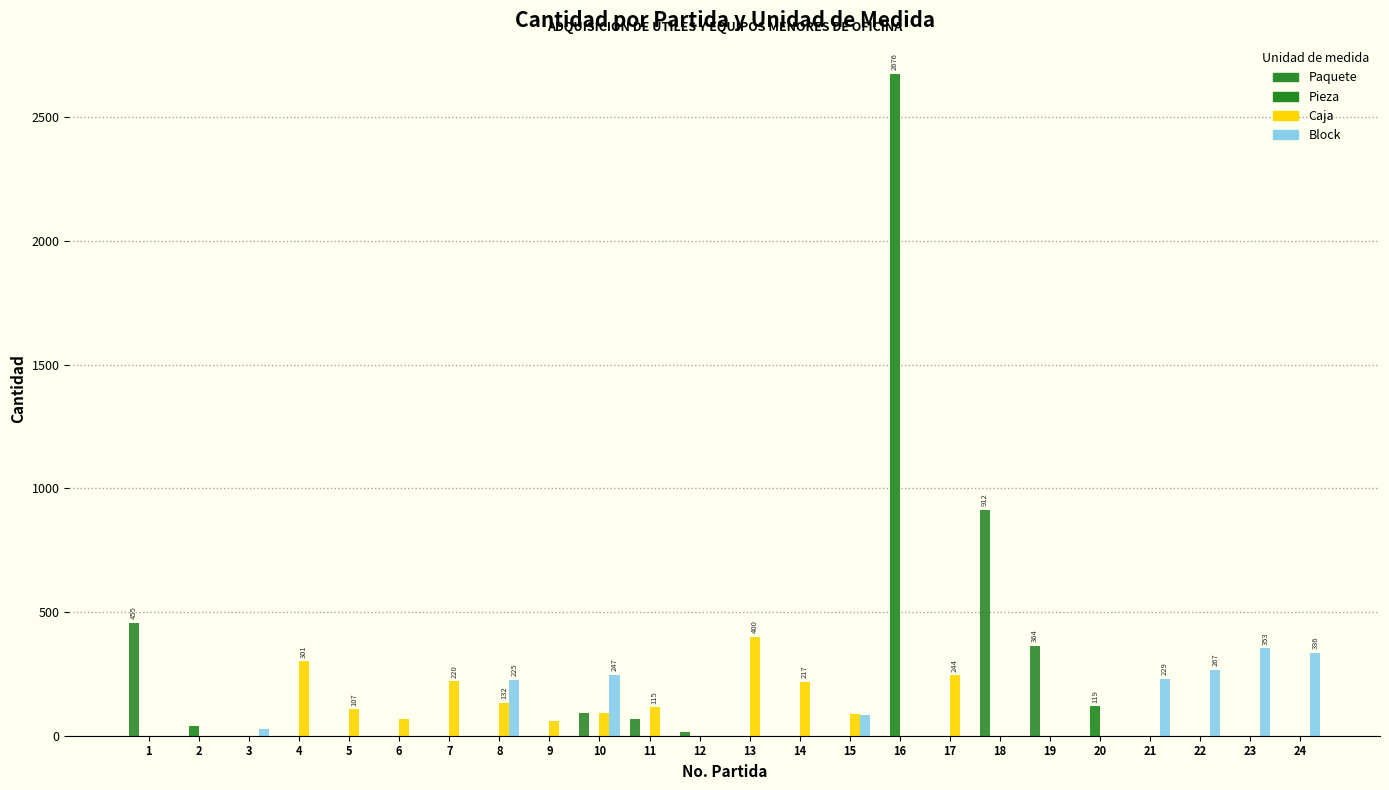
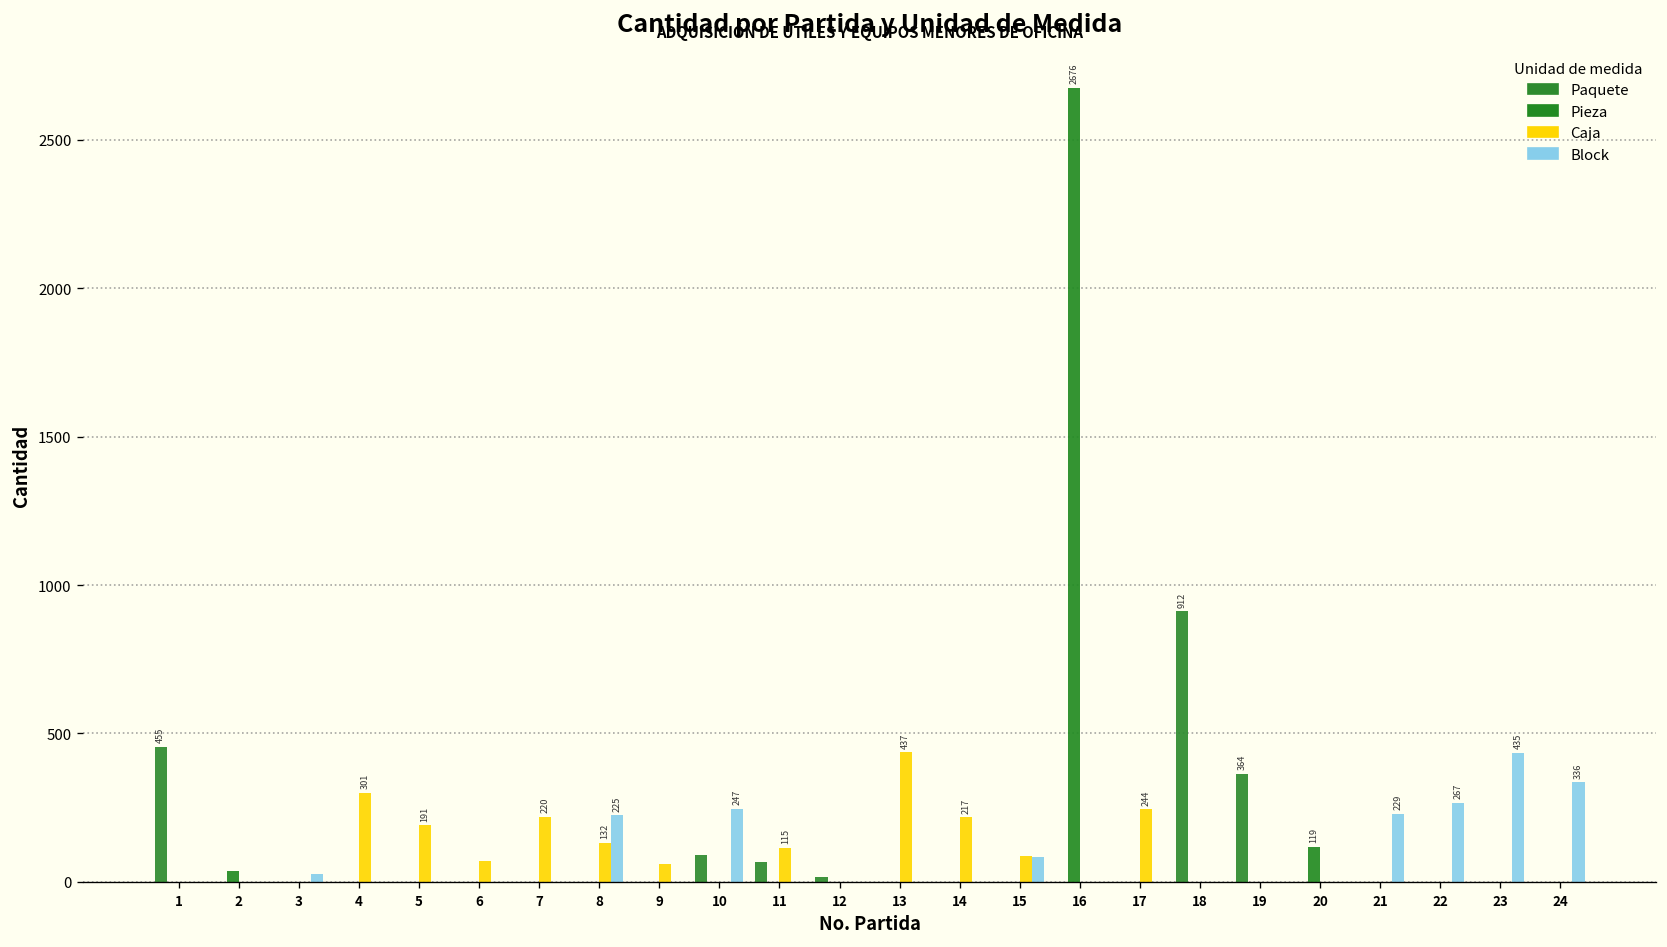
Caja, 5: 107 -> 191
Caja, 10: 90 -> 0
Caja, 13: 400 -> 437
Block, 23: 353 -> 435
